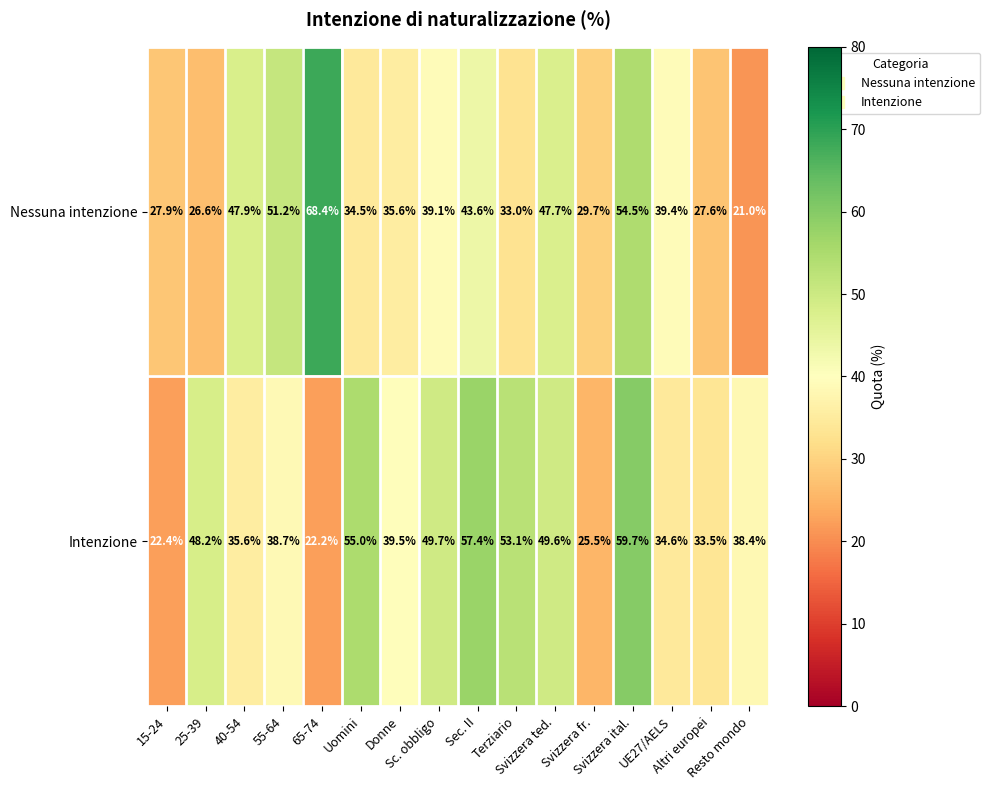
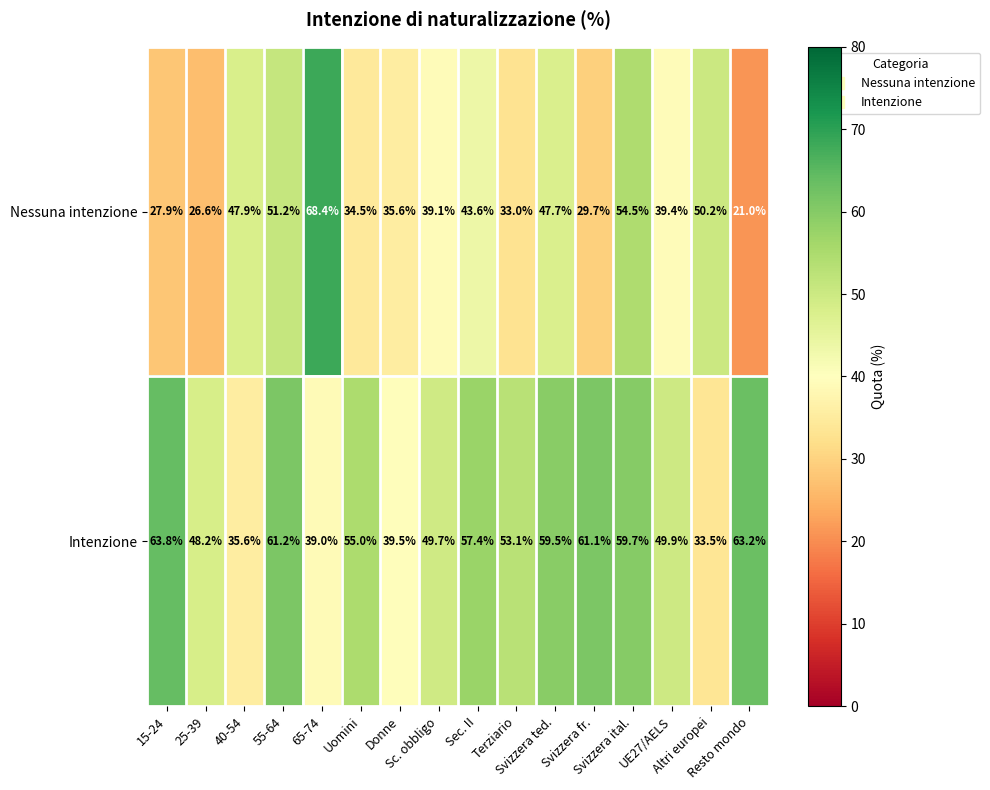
Nessuna intenzione, Altri europei: 27.6% -> 50.2%
Intenzione, 15-24: 22.4% -> 63.8%
Intenzione, 55-64: 38.7% -> 61.2%
Intenzione, 65-74: 22.2% -> 39.0%
Intenzione, Svizzera ted.: 49.6% -> 59.5%
Intenzione, Svizzera fr.: 25.5% -> 61.1%
Intenzione, UE27/AELS: 34.6% -> 49.9%
Intenzione, Resto mondo: 38.4% -> 63.2%
